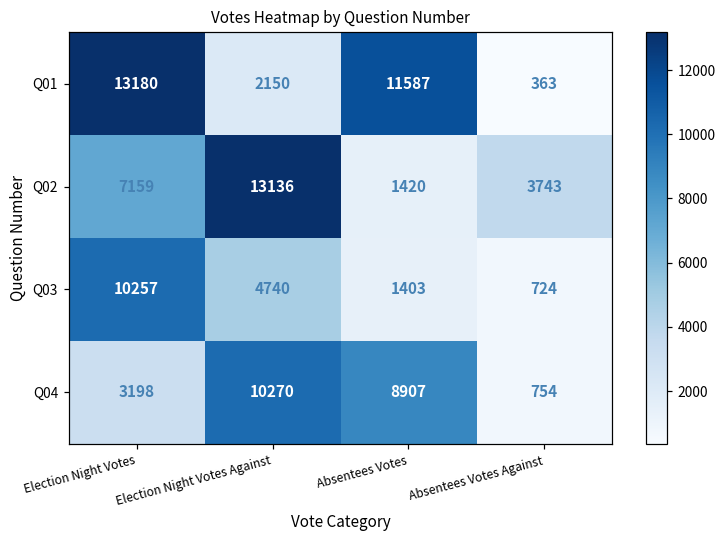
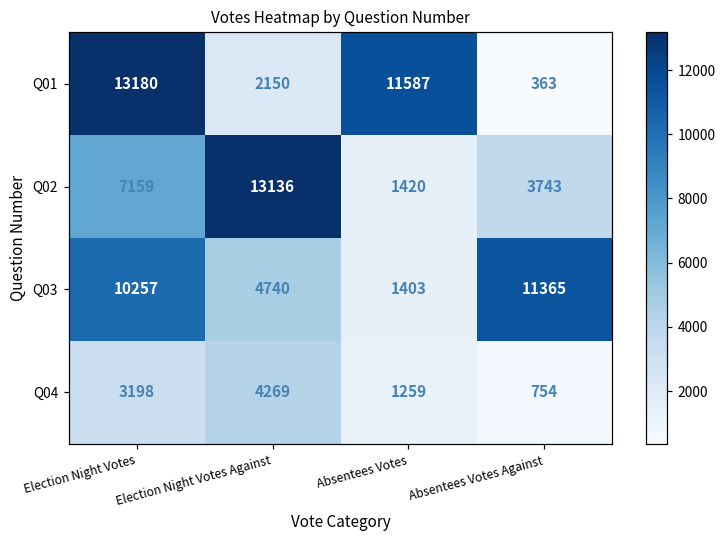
Q03, Absentees Votes Against: 724 -> 11365
Q04, Election Night Votes Against: 10270 -> 4269
Q04, Absentees Votes: 8907 -> 1259
